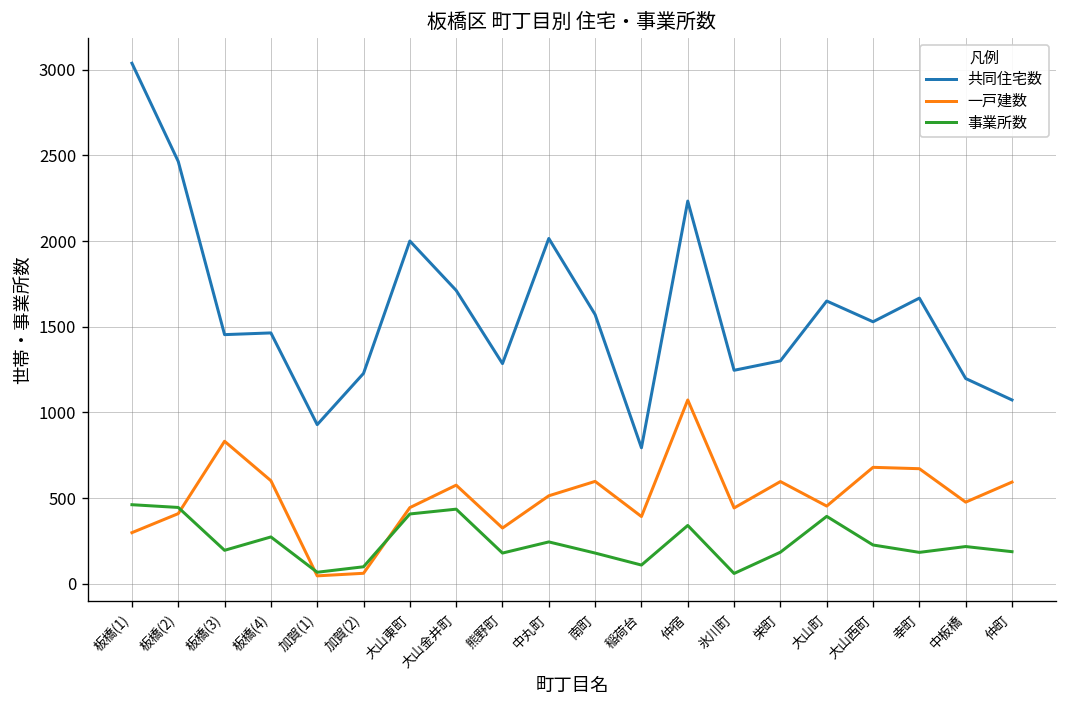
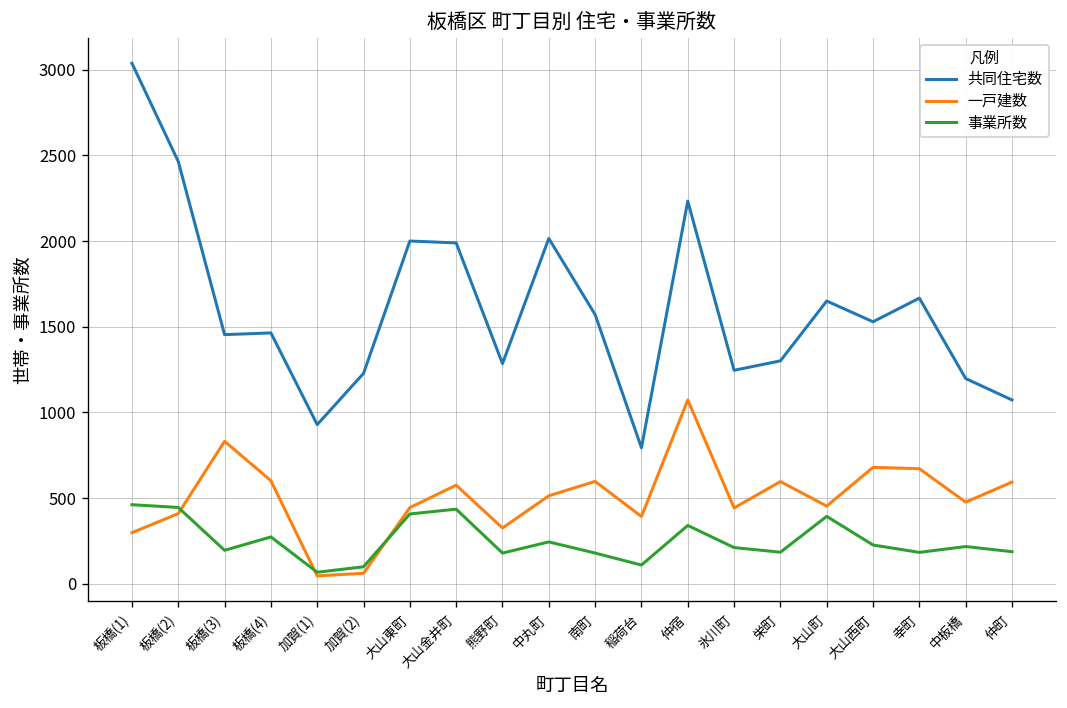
共同住宅数, 大山金井町: 1710 -> 1990
事業所数, 氷川町: 60 -> 210
